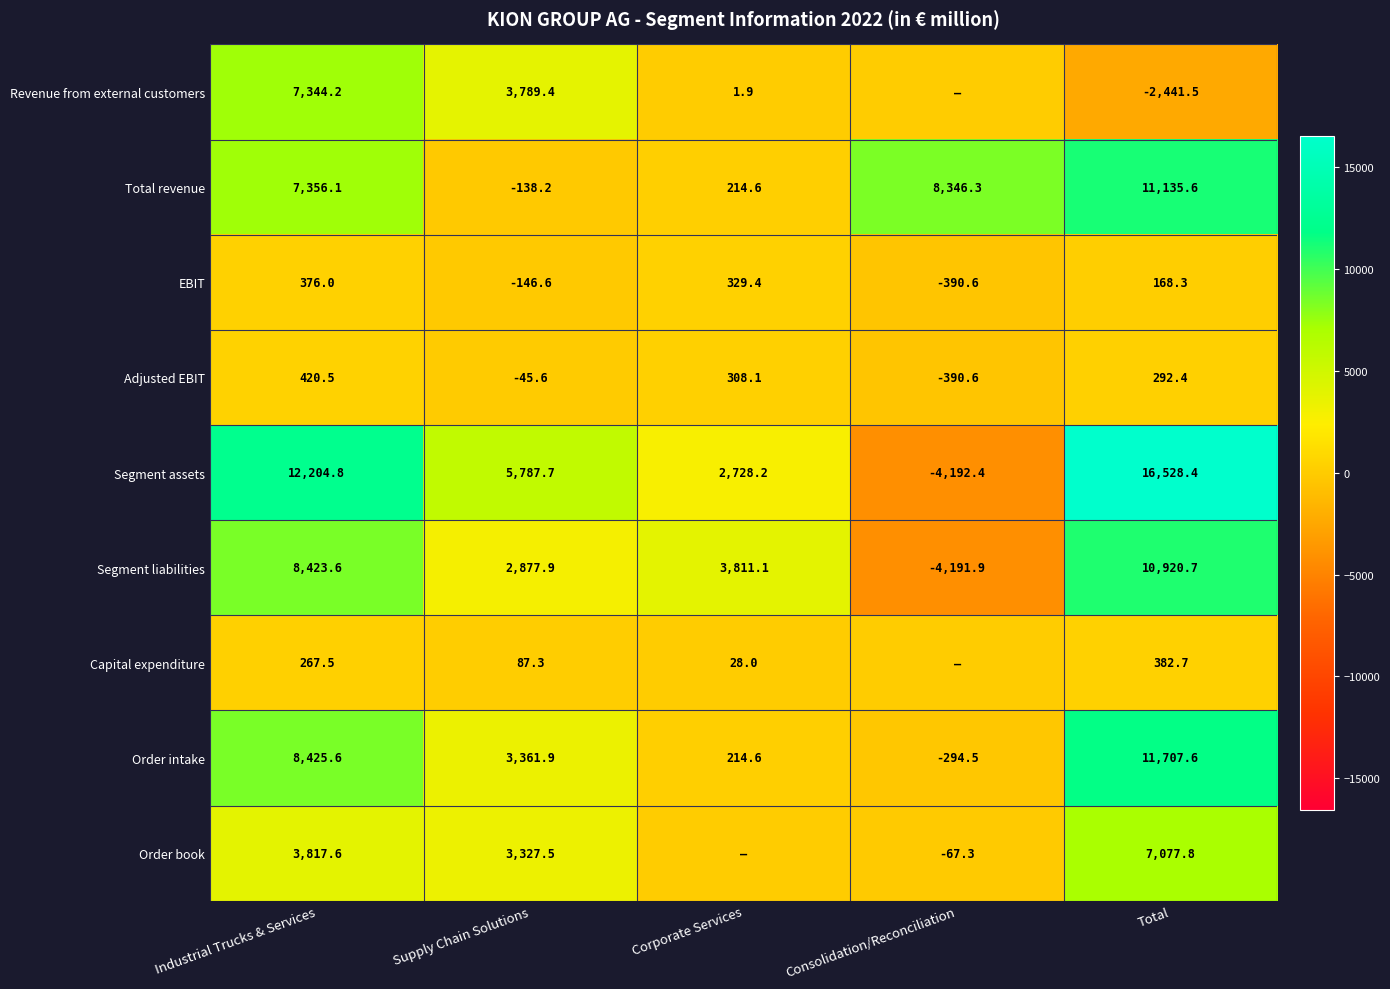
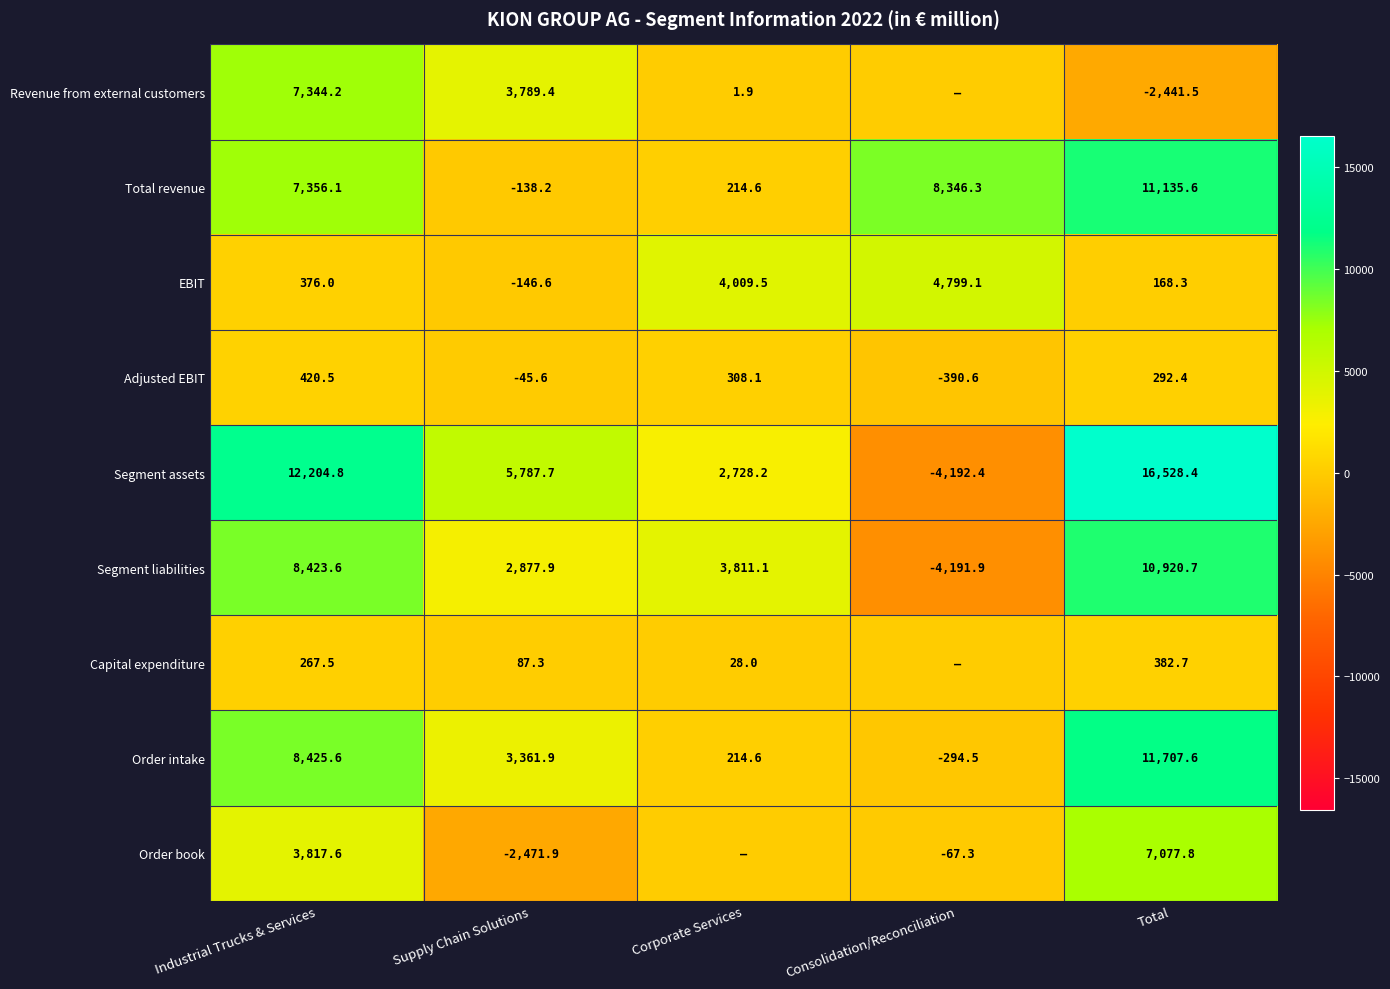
EBIT, Corporate Services: 329.4 -> 4,009.5
EBIT, Consolidation/Reconciliation: -390.6 -> 4,799.1
Order book, Supply Chain Solutions: 3,327.5 -> -2,471.9
